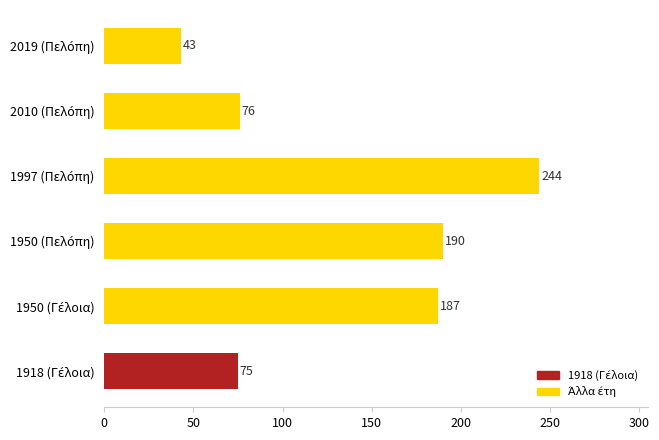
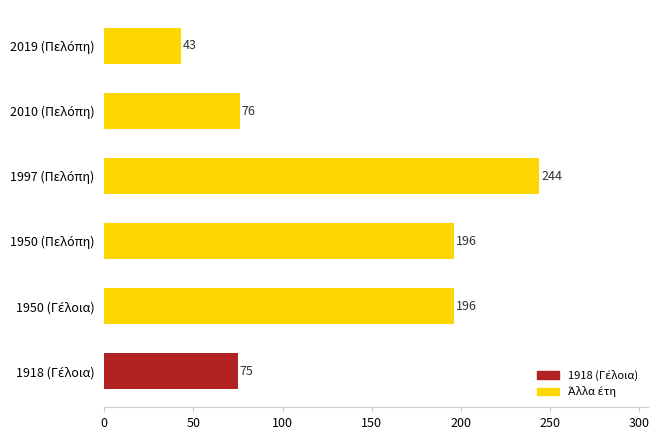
1950 (Πελόπη): 190 -> 196
1950 (Γέλοια): 187 -> 196
